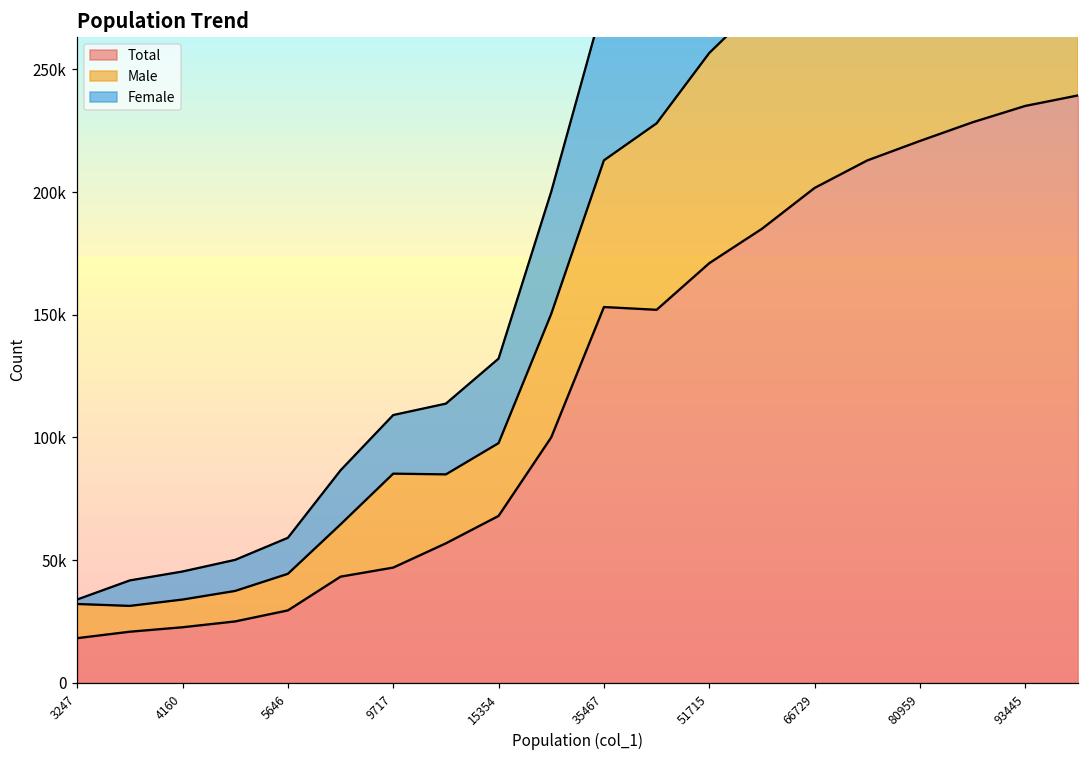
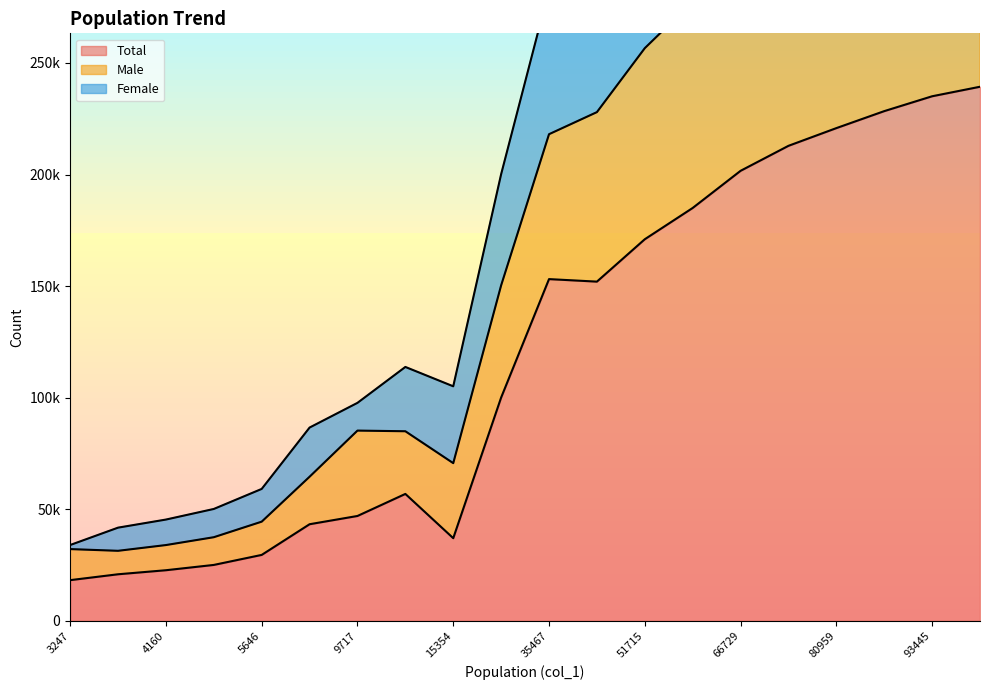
Female, 9717: 24000 -> 12000
Total, 15354: 68000 -> 37000
Male, 15354: 30000 -> 34000
Male, 35467: 60000 -> 65000
